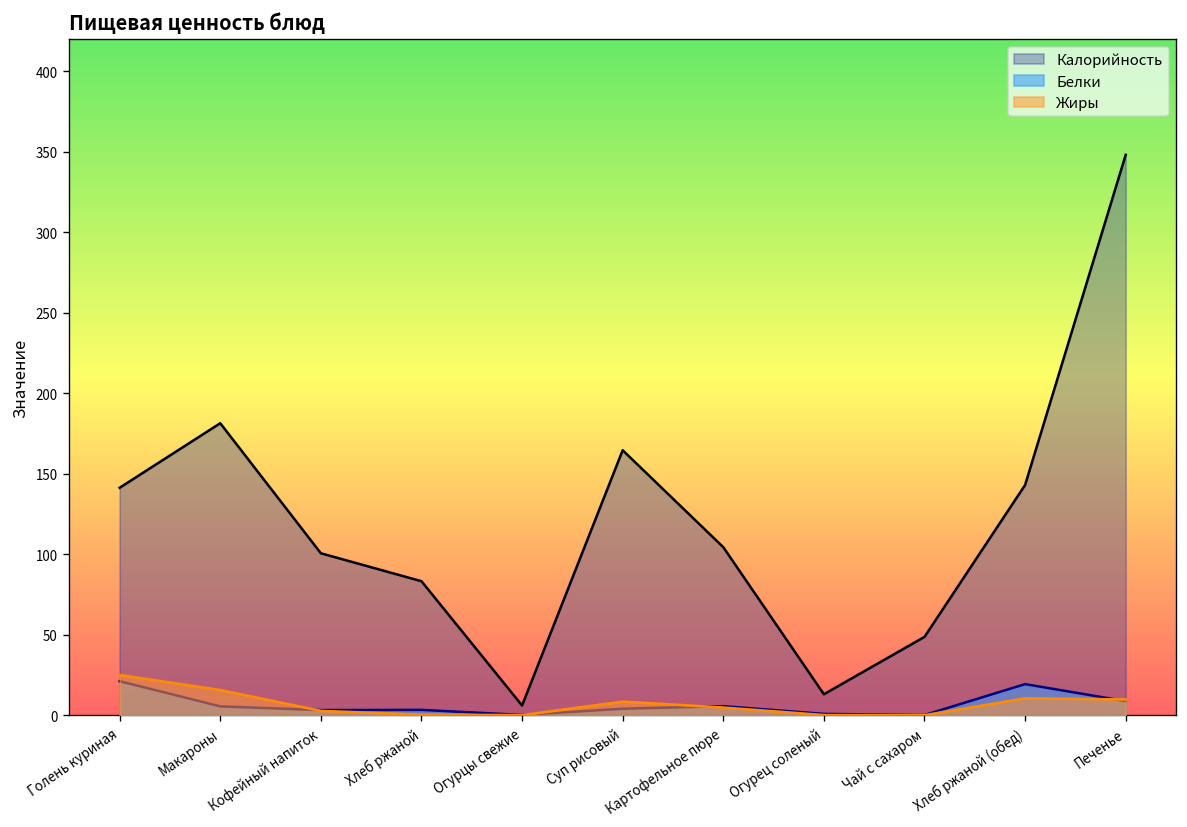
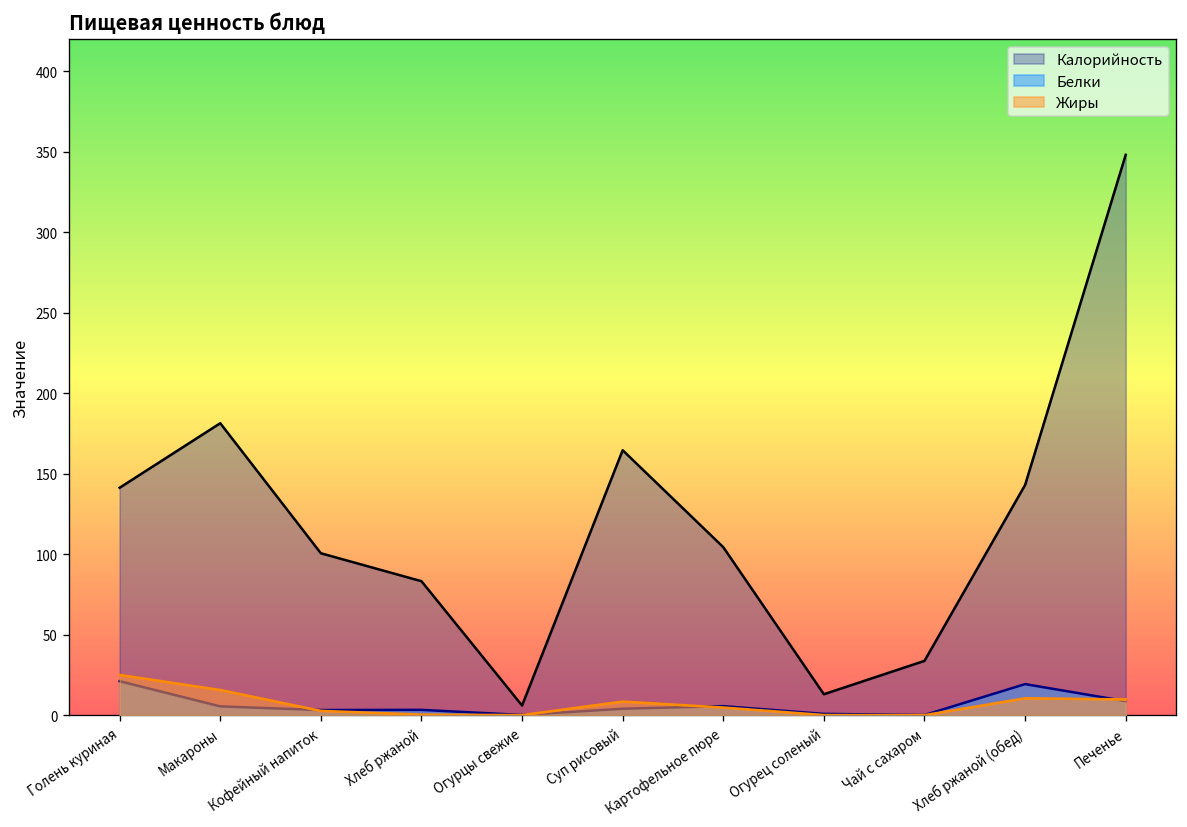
Калорийность, Чай с сахаром: 49 -> 34
